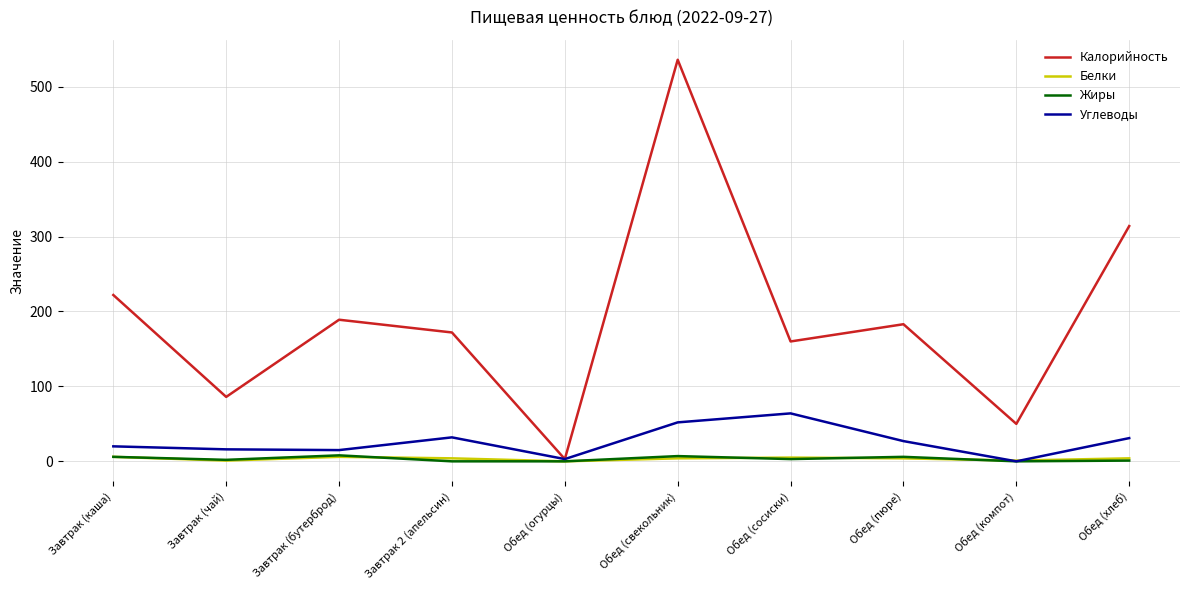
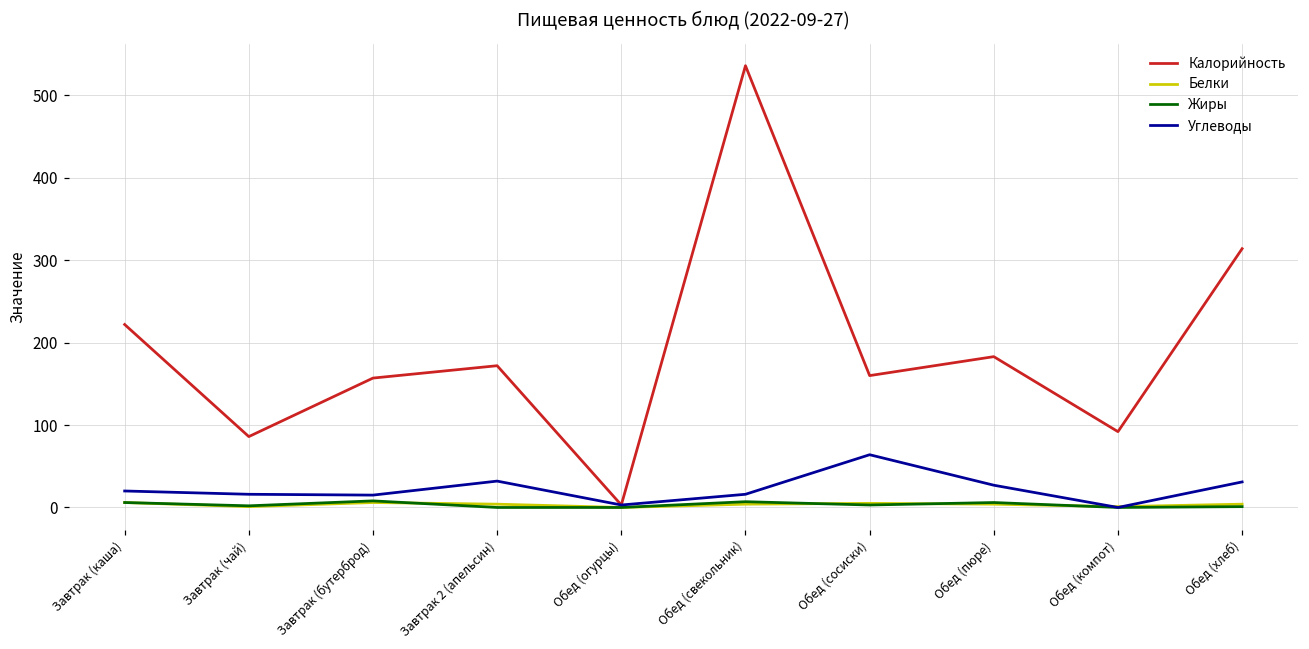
Калорийность, Завтрак (бутерброд): 190 -> 160
Углеводы, Обед (свекольник): 50 -> 20
Калорийность, Обед (компот): 50 -> 90
